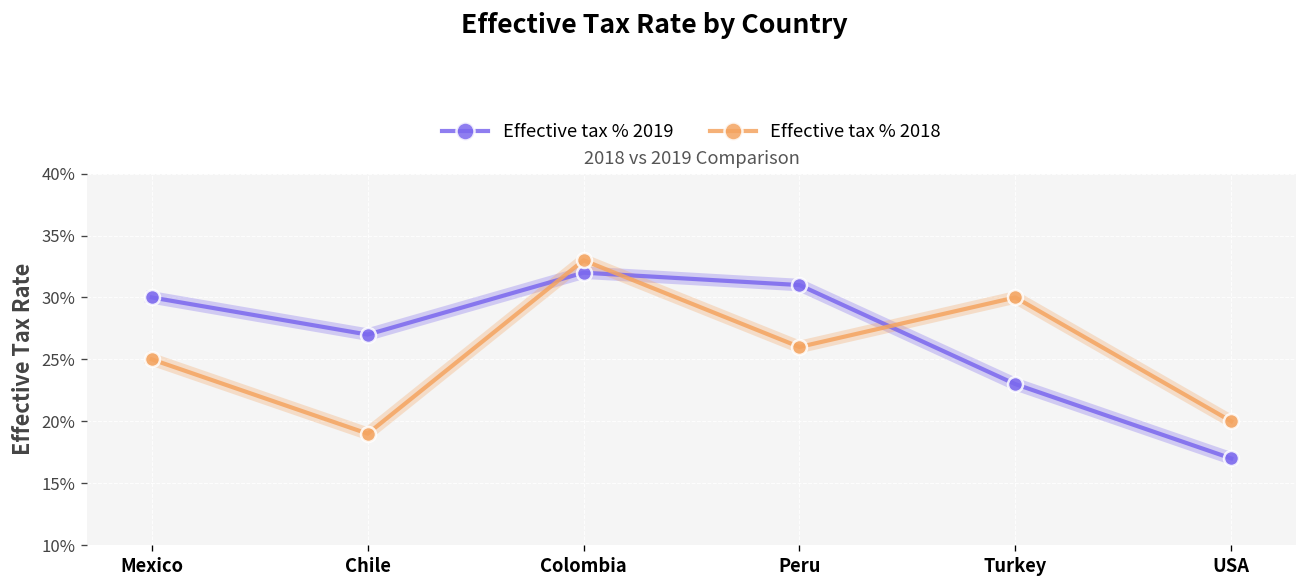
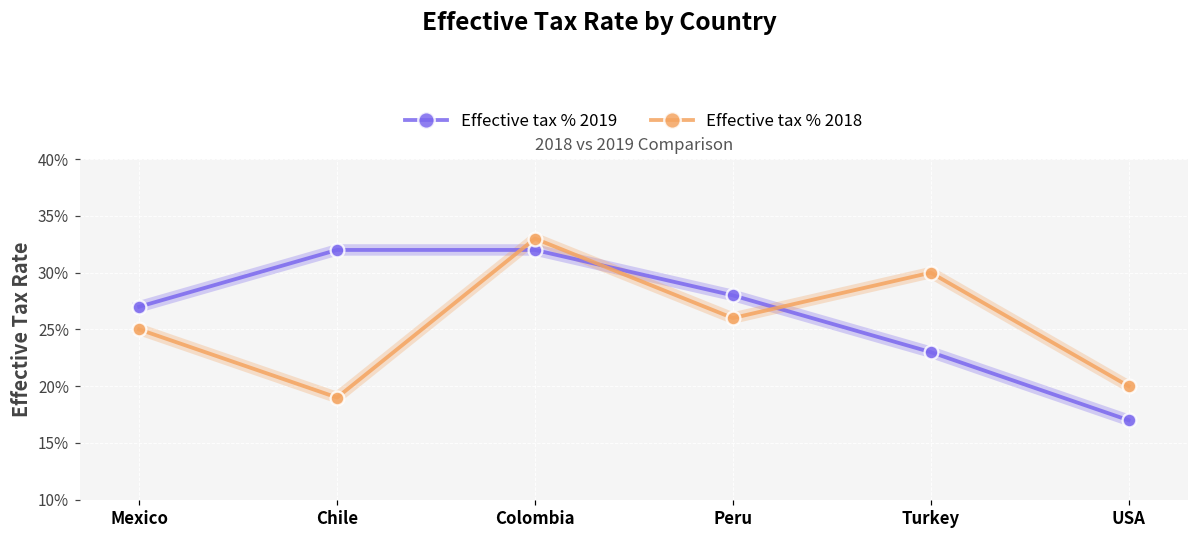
Effective tax % 2019, Mexico: 30.0% -> 27.0%
Effective tax % 2019, Chile: 27.0% -> 32.0%
Effective tax % 2019, Peru: 31.0% -> 28.0%
